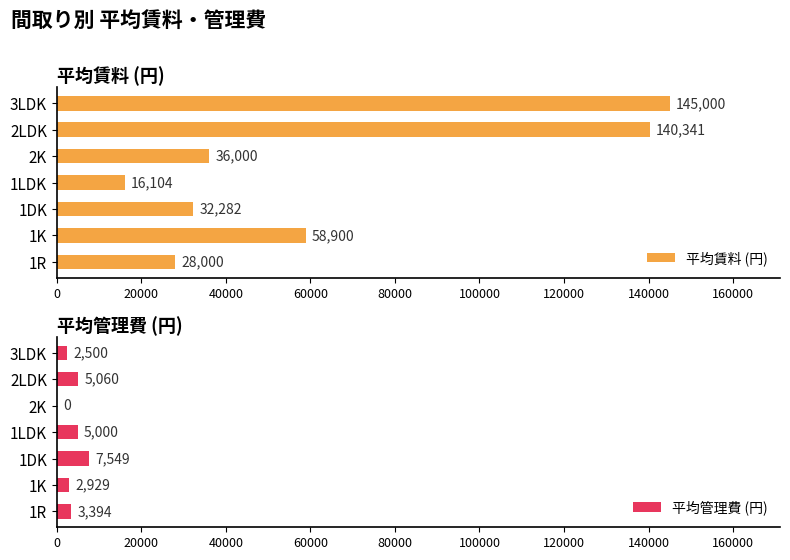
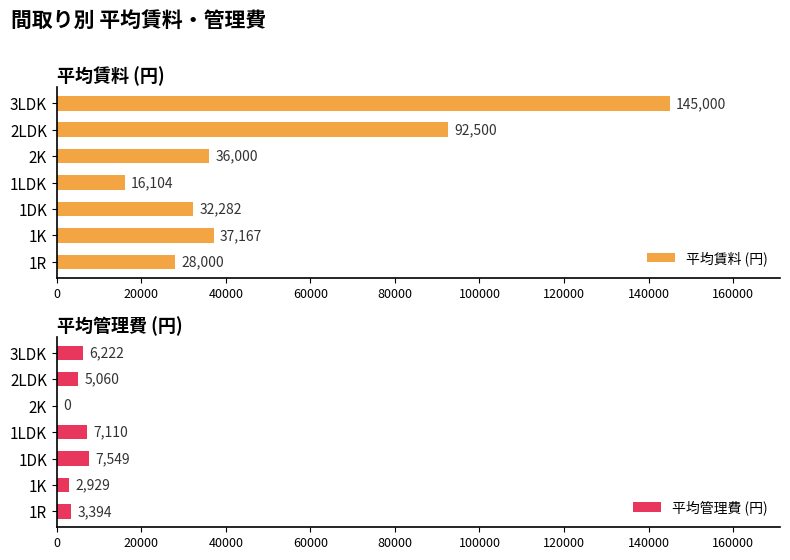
平均賃料 (円), 2LDK: 140,341 -> 92,500
平均賃料 (円), 1K: 58,900 -> 37,167
平均管理費 (円), 3LDK: 2,500 -> 6,222
平均管理費 (円), 1LDK: 5,000 -> 7,110
